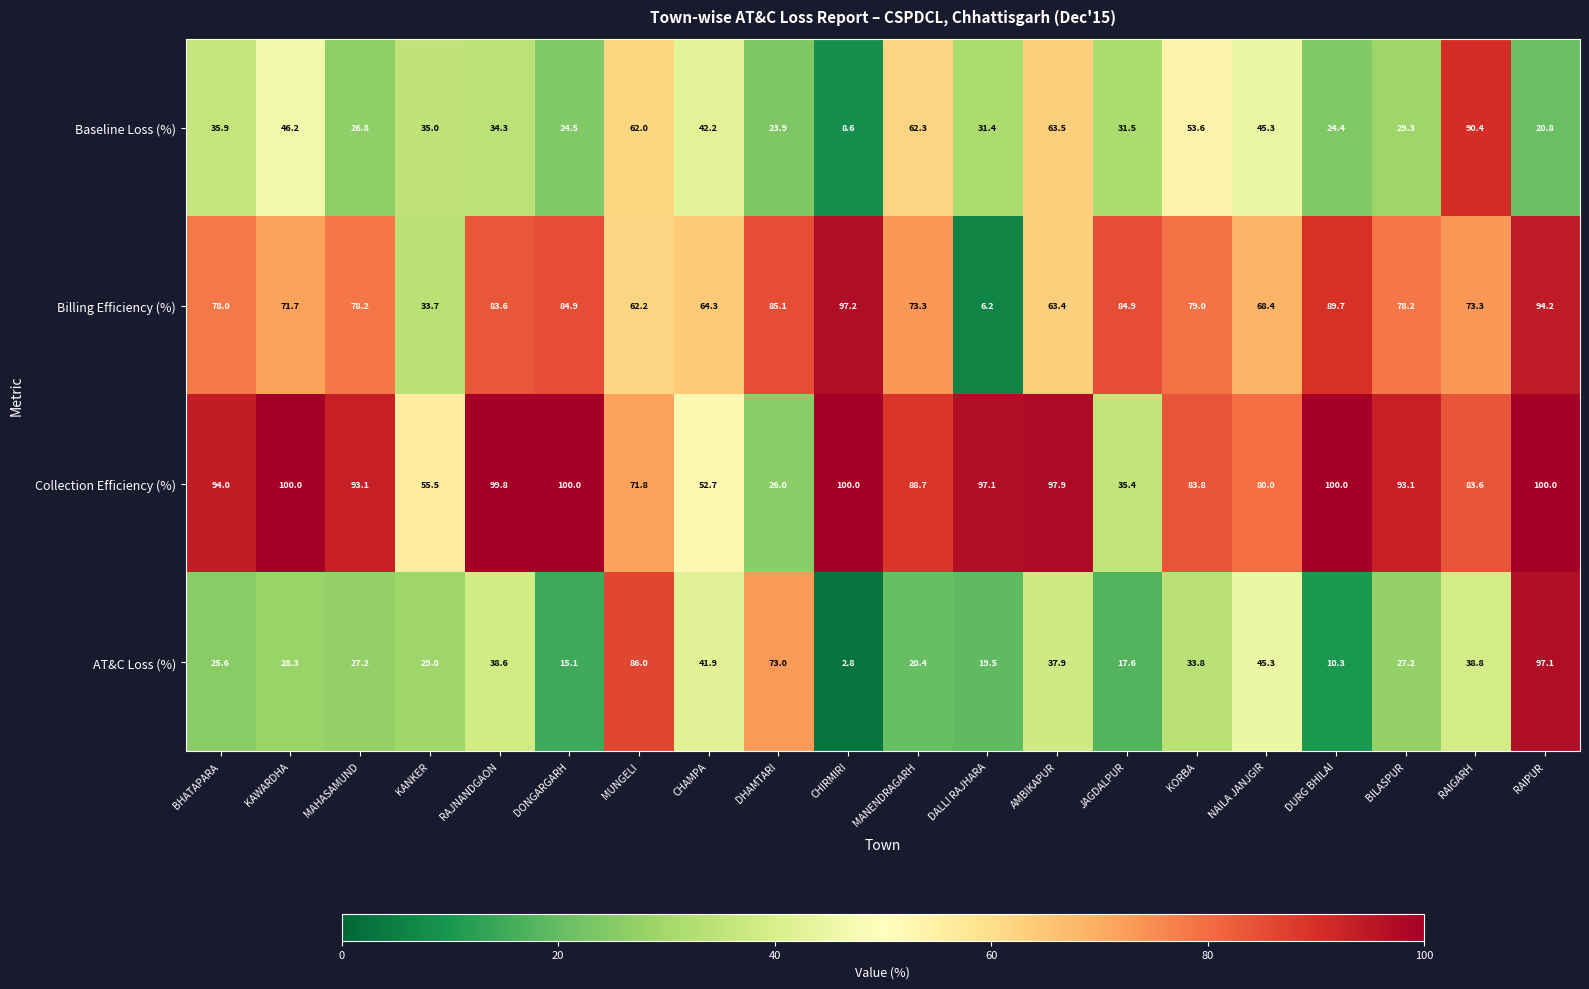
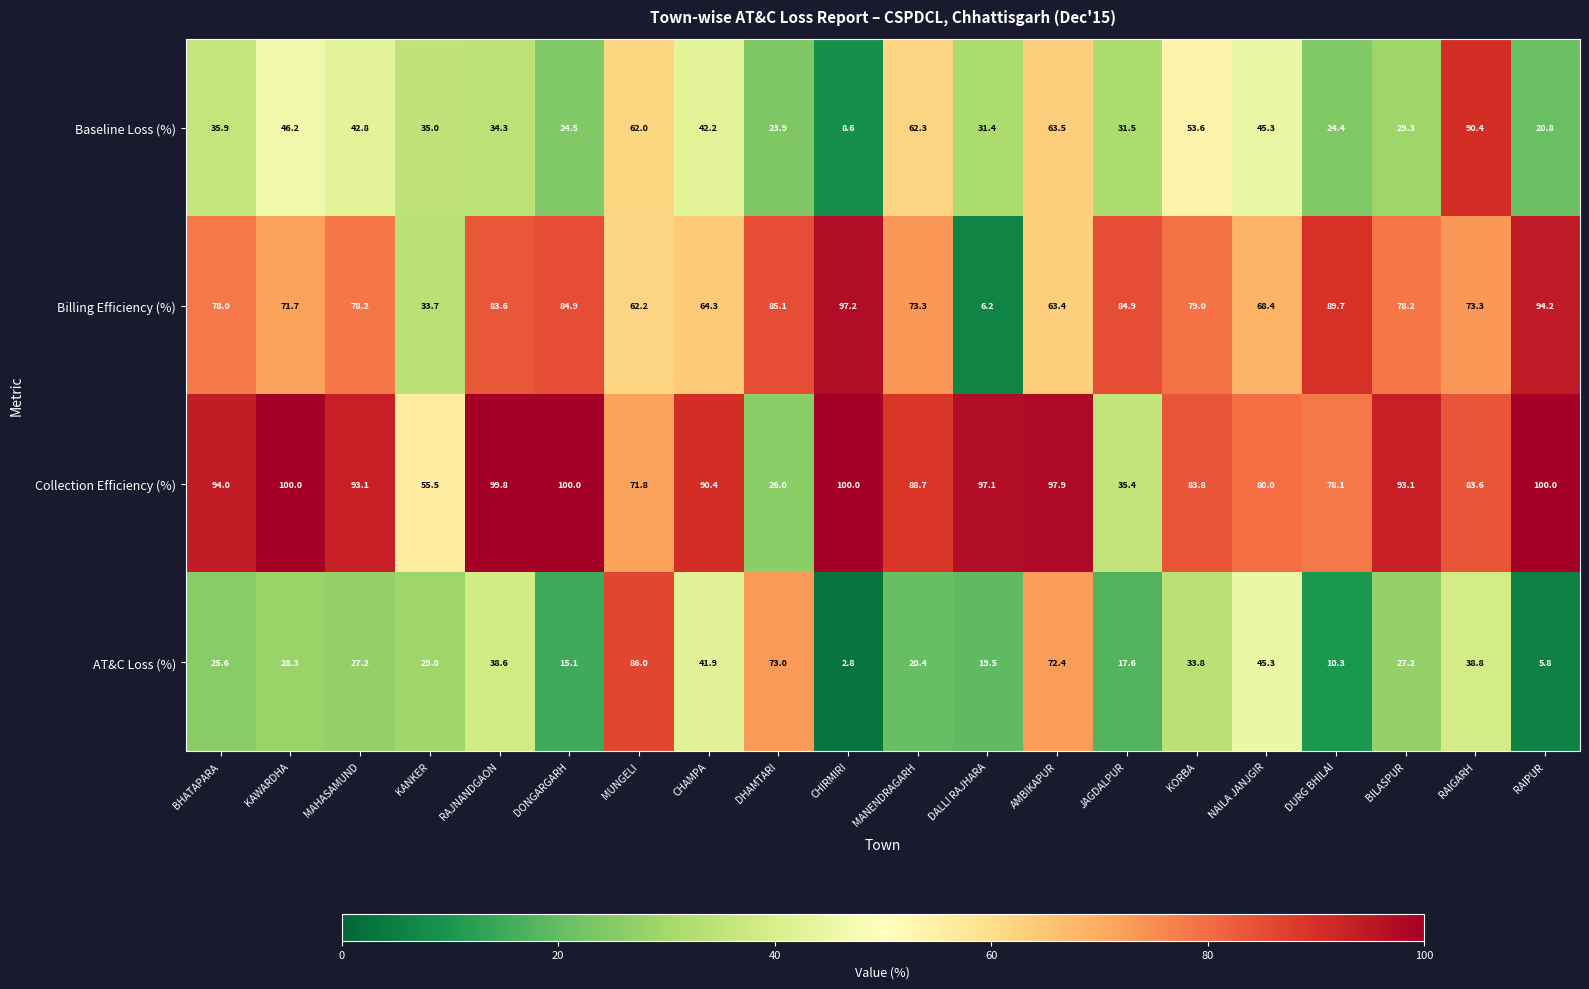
Baseline Loss (%), MAHASAMUND: 26.8 -> 42.8
Collection Efficiency (%), CHAMPA: 52.7 -> 90.4
Collection Efficiency (%), DURG BHILAI: 100.0 -> 78.1
AT&C Loss (%), AMBIKAPUR: 37.9 -> 72.4
AT&C Loss (%), RAIPUR: 97.1 -> 5.8
